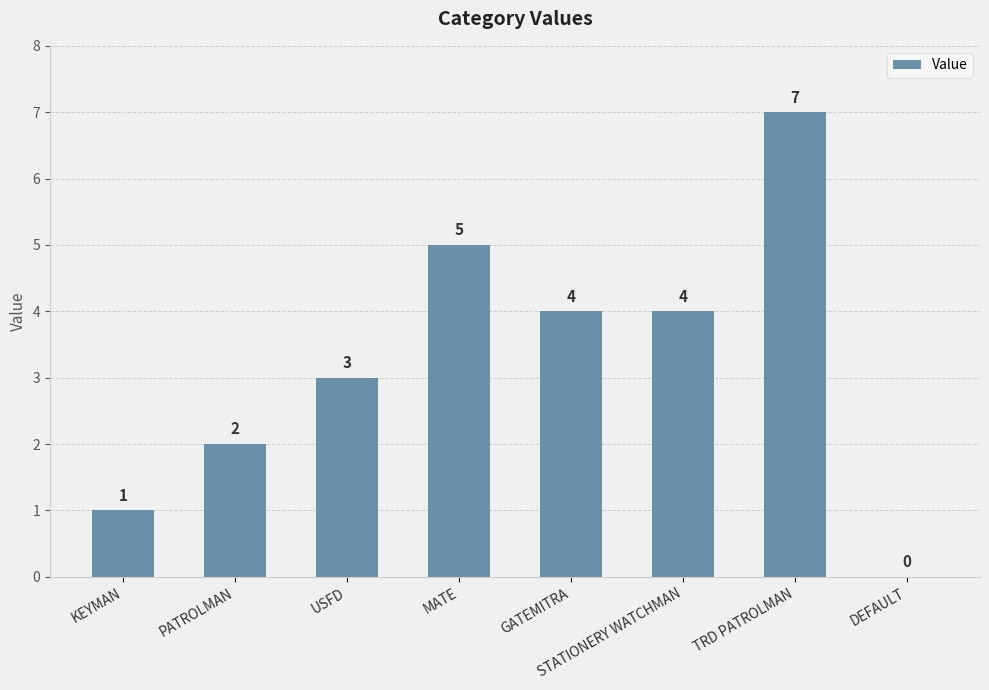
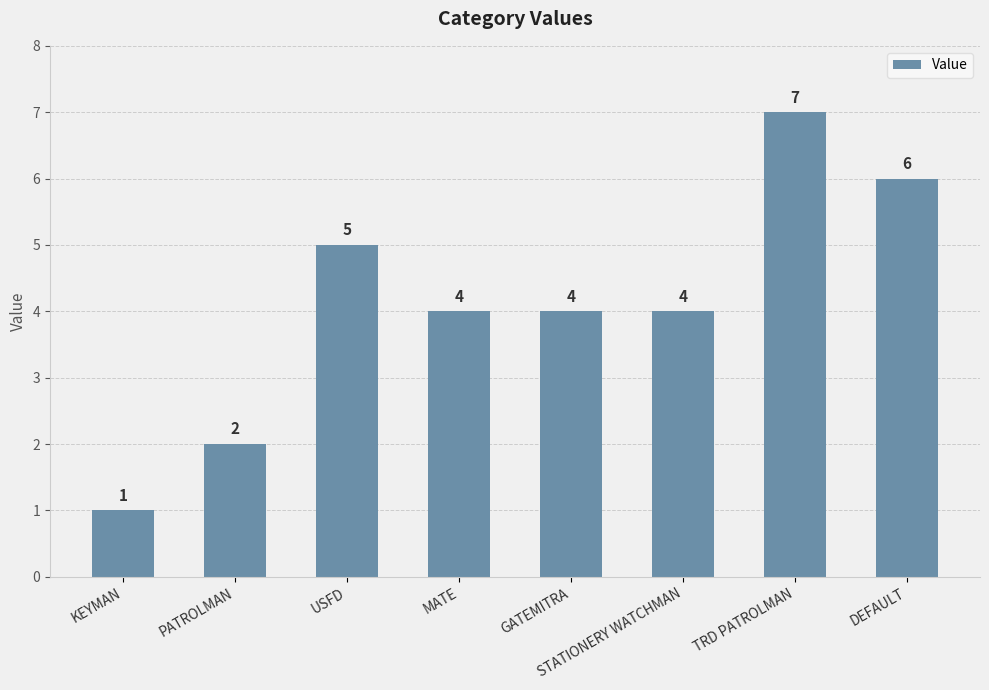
USFD: 3 -> 5
MATE: 5 -> 4
DEFAULT: 0 -> 6
